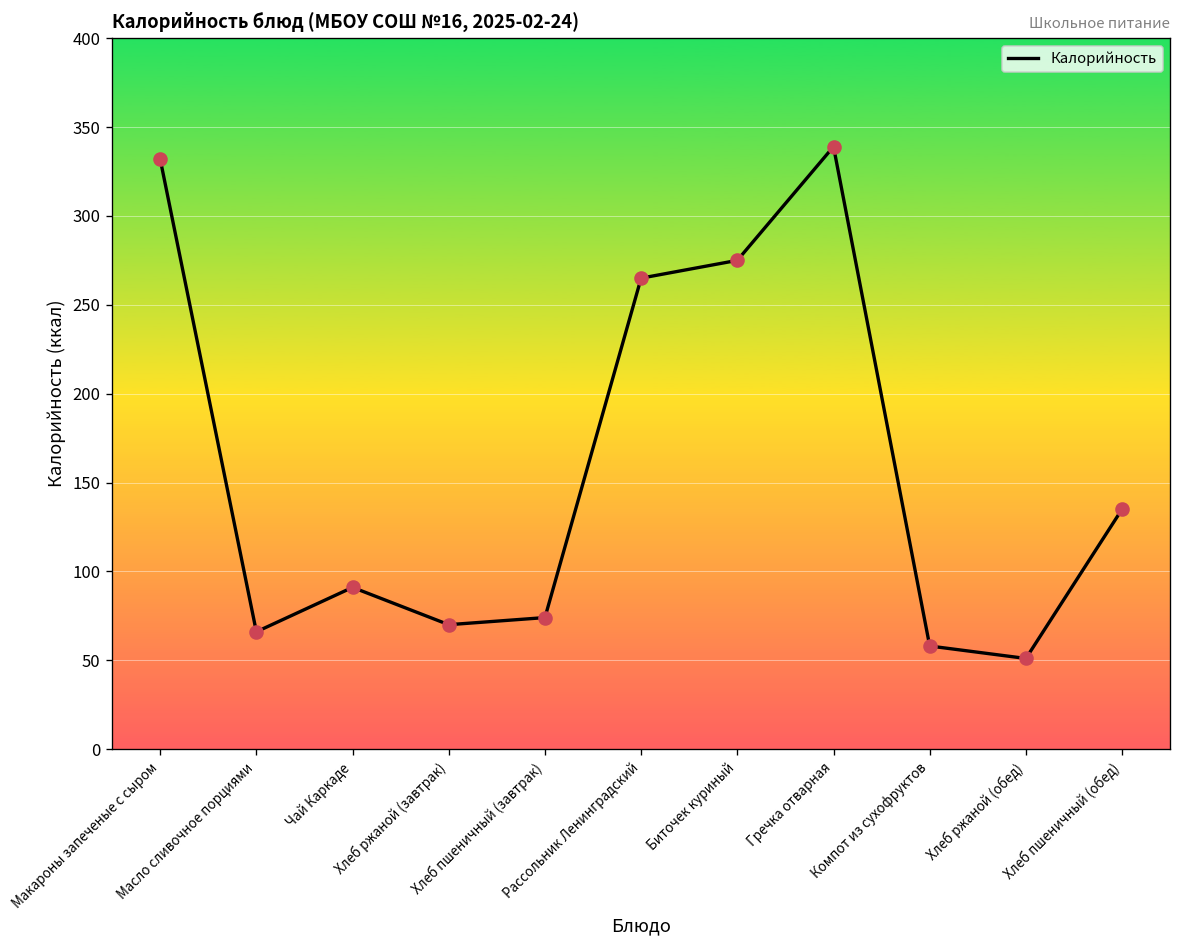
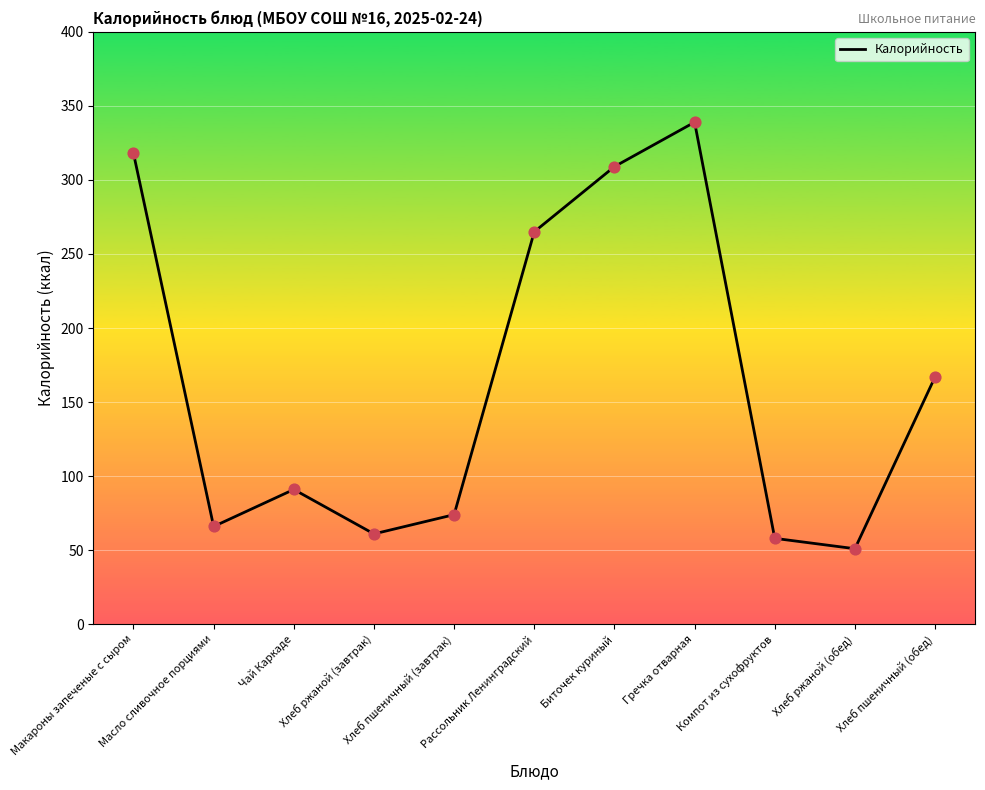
Макароны запеченые с сыром: 332 -> 318
Хлеб ржаной (завтрак): 70 -> 61
Биточек куриный: 275 -> 309
Хлеб пшеничный (обед): 135 -> 167
